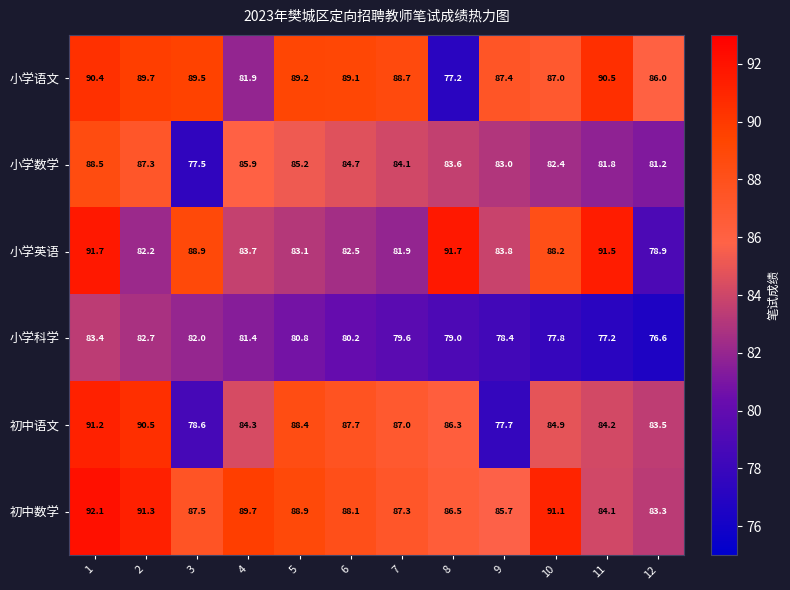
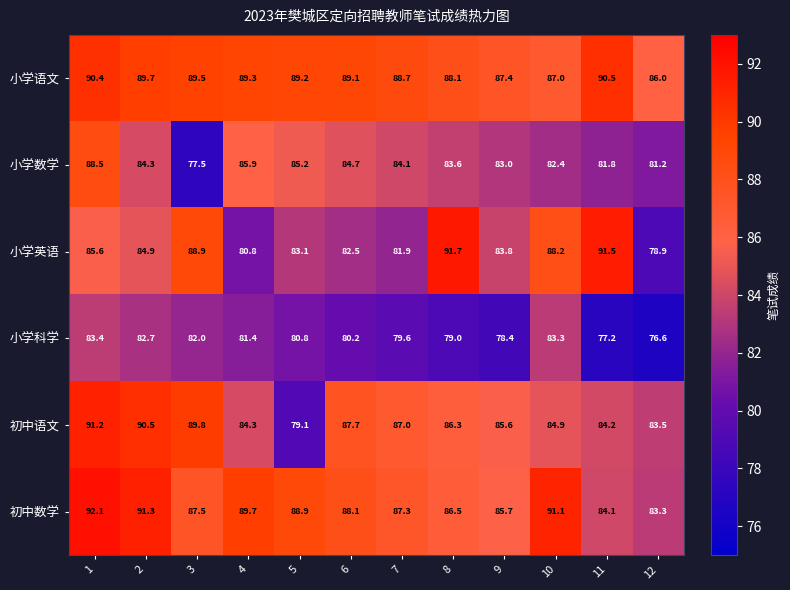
小学语文, 4: 81.9 -> 89.3
小学语文, 8: 77.2 -> 88.1
小学数学, 2: 87.3 -> 84.3
小学英语, 1: 91.7 -> 85.6
小学英语, 2: 82.2 -> 84.9
小学英语, 4: 83.7 -> 80.8
小学科学, 10: 77.8 -> 83.3
初中语文, 3: 78.6 -> 89.8
初中语文, 5: 88.4 -> 79.1
初中语文, 9: 77.7 -> 85.6
